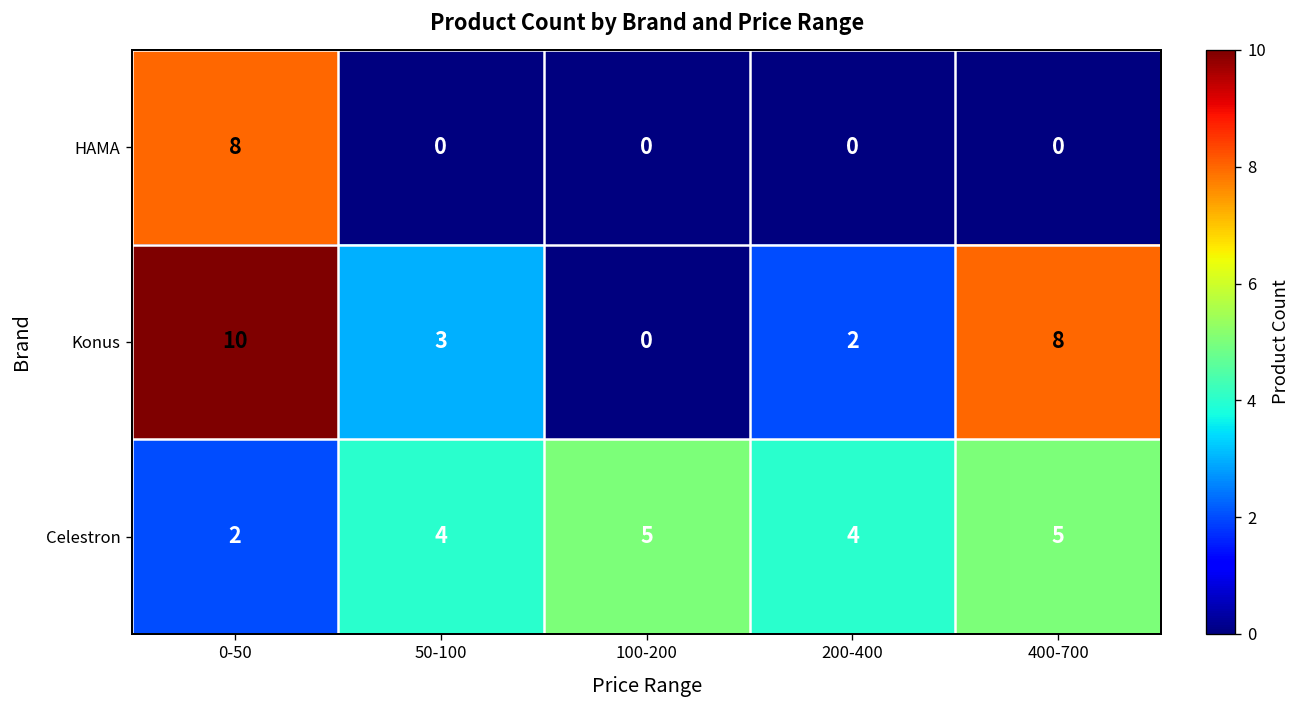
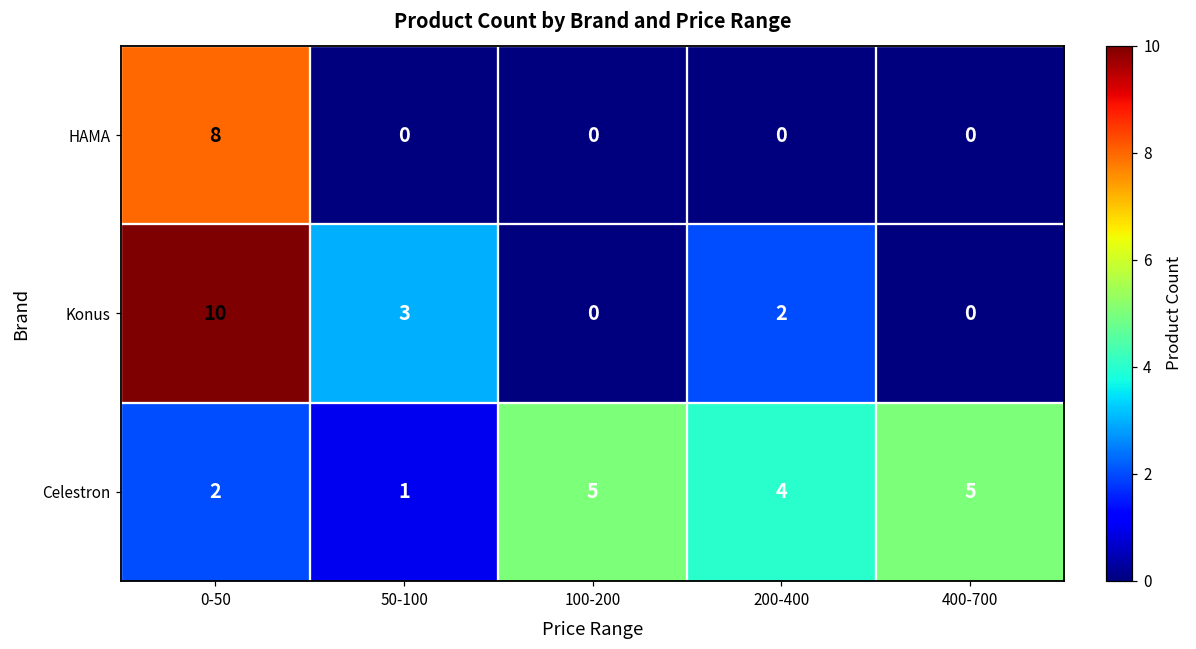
Konus, 400-700: 8 -> 0
Celestron, 50-100: 4 -> 1
